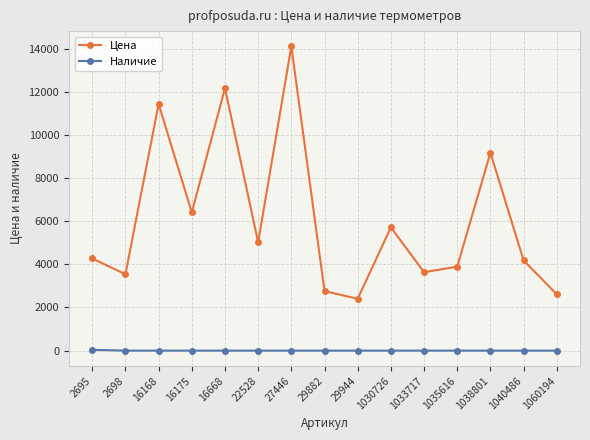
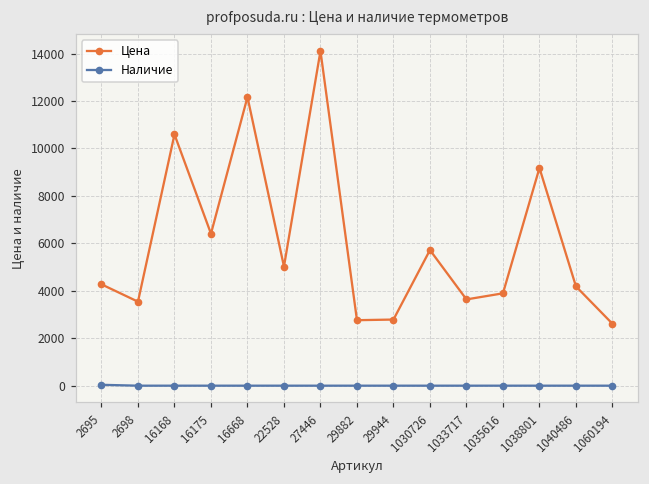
Цена, 16168: 11400 -> 10600
Цена, 29944: 2400 -> 2800
